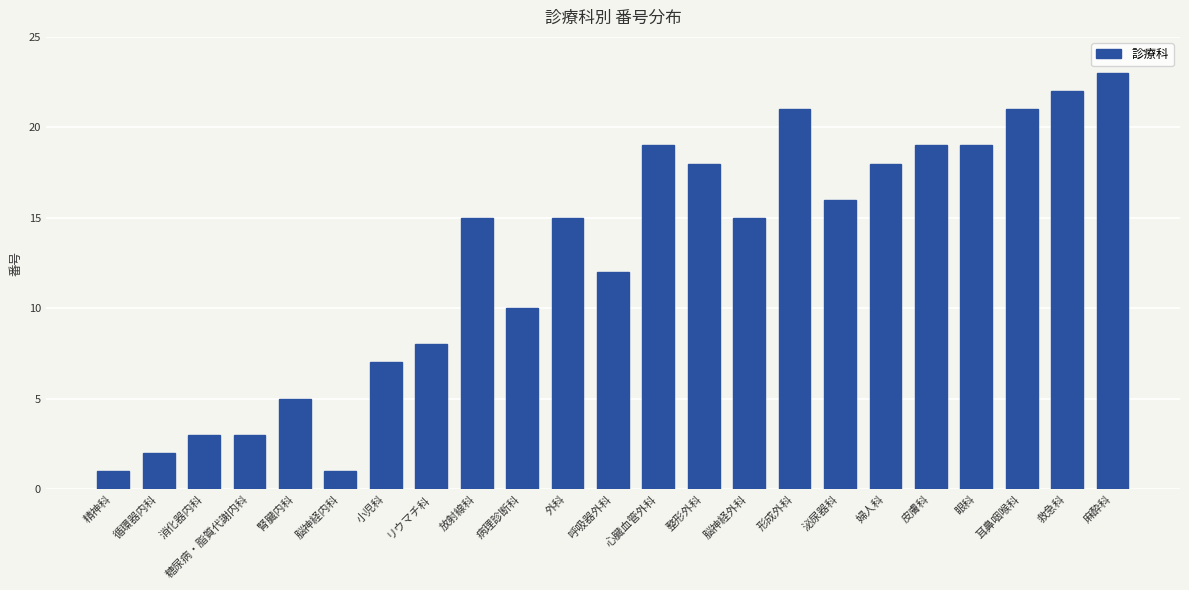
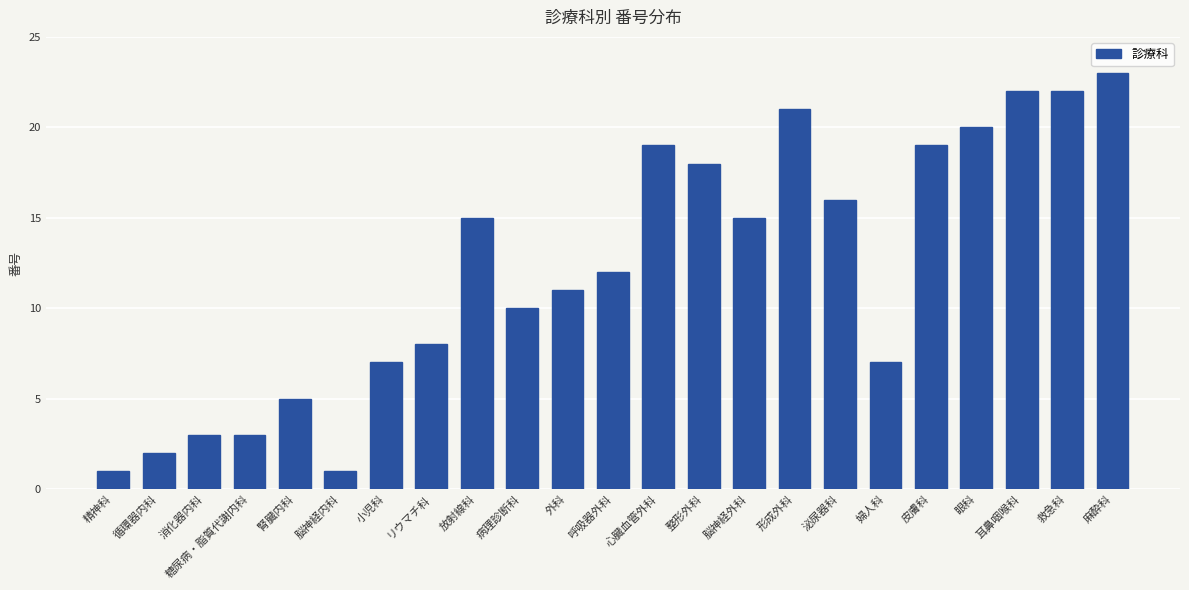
外科: 15 -> 11
婦人科: 18 -> 7
眼科: 19 -> 20
耳鼻咽喉科: 21 -> 22
